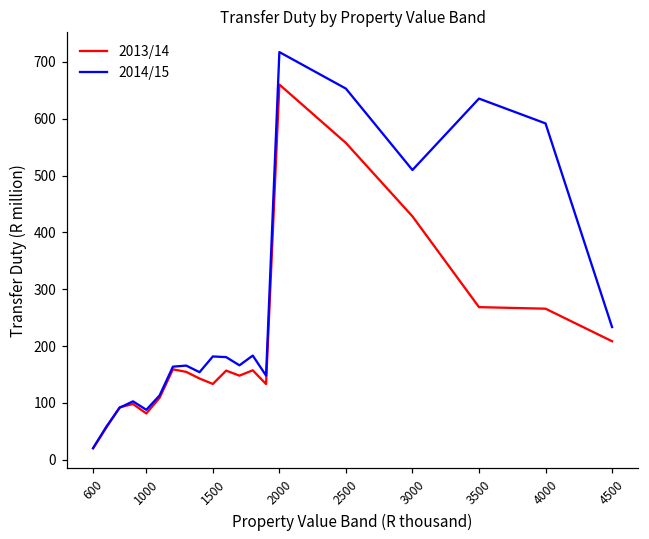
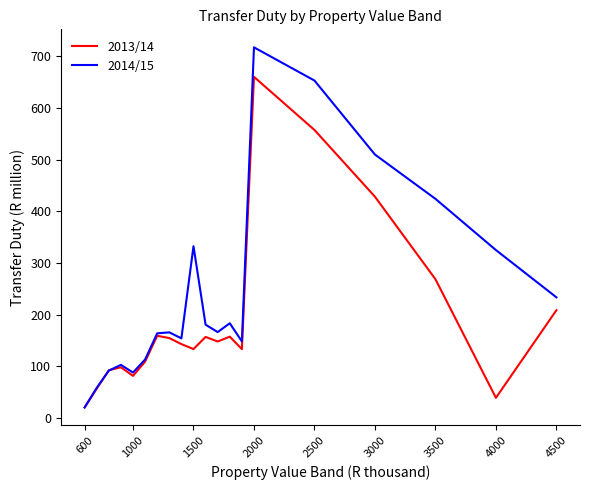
2014/15, 1500: 180 -> 330
2014/15, 3500: 640 -> 420
2013/14, 4000: 270 -> 40
2014/15, 4000: 590 -> 320
